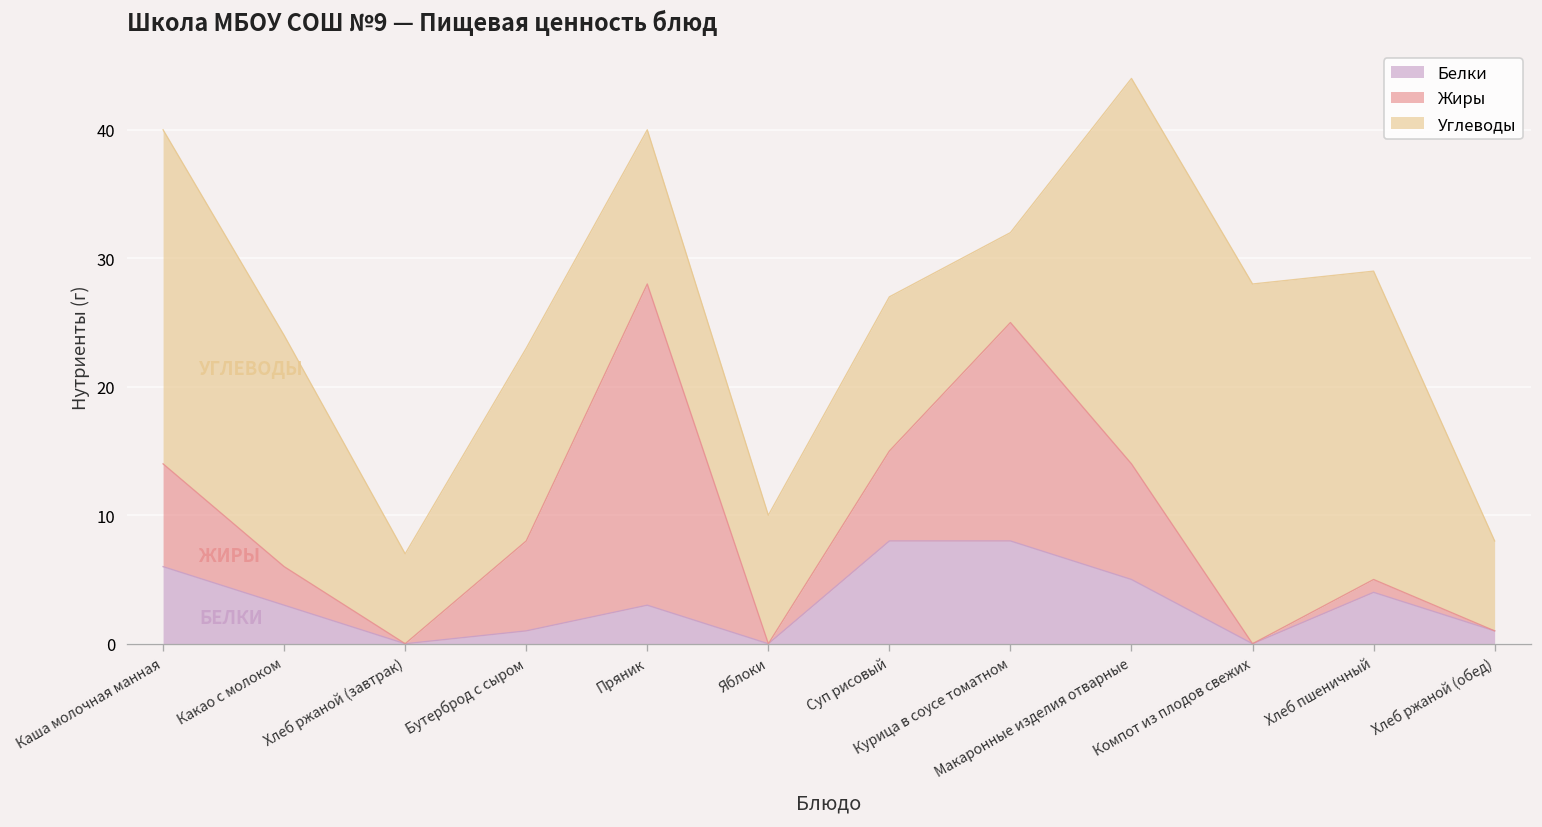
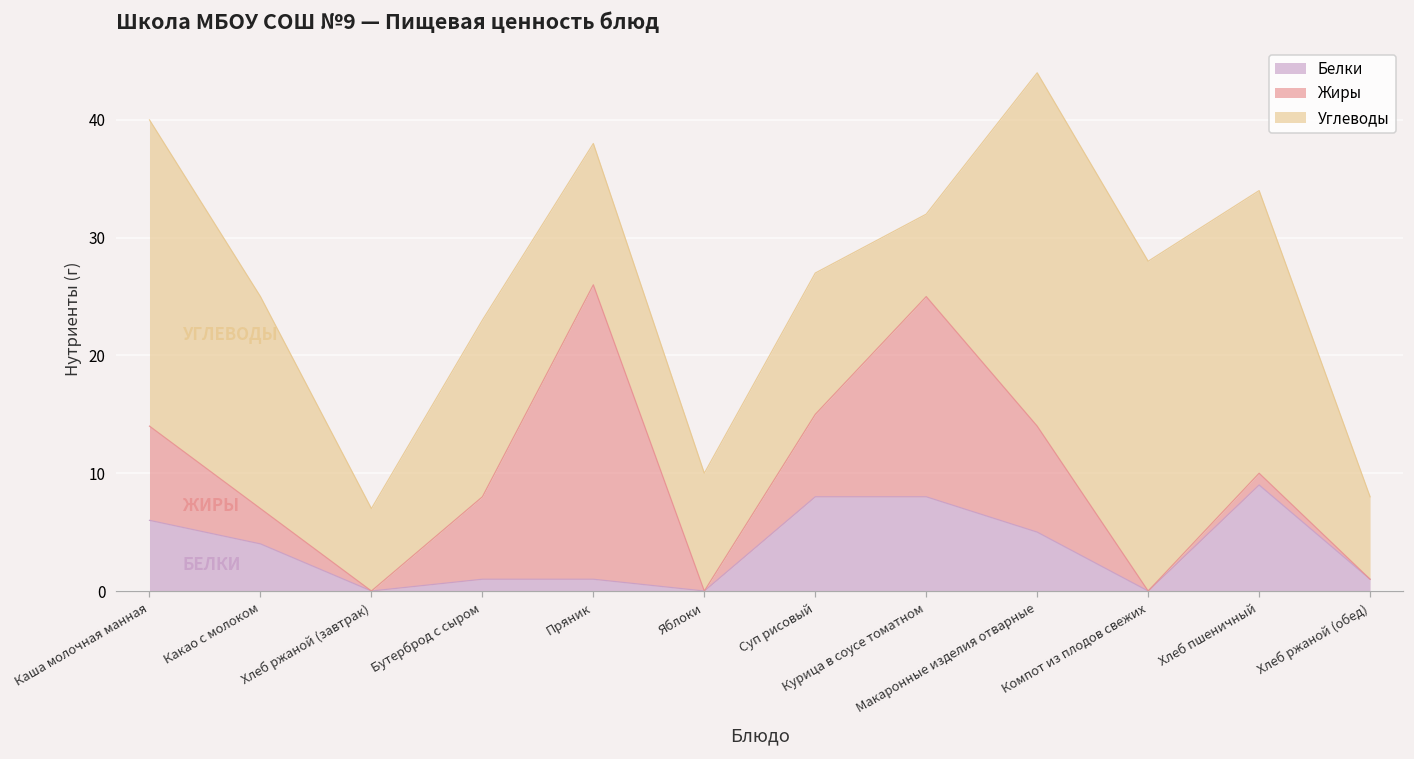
Белки, Какао с молоком: 3 -> 4
Белки, Пряник: 3 -> 1
Белки, Хлеб пшеничный: 4 -> 9
